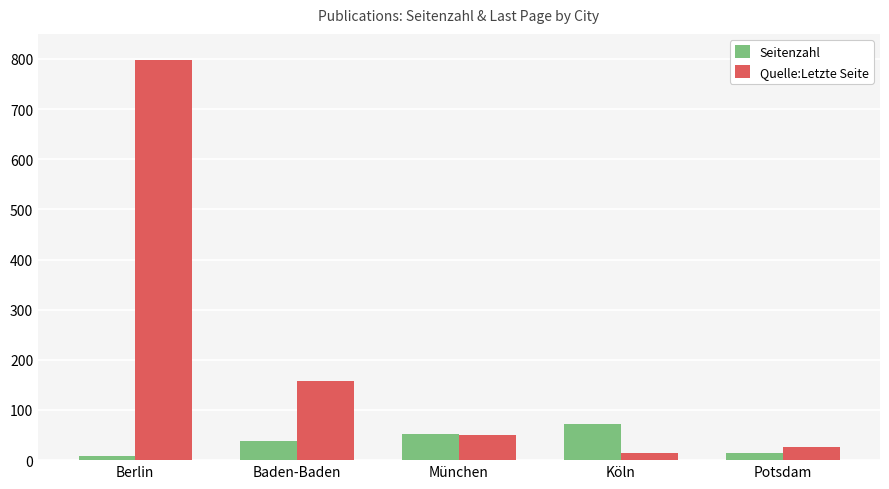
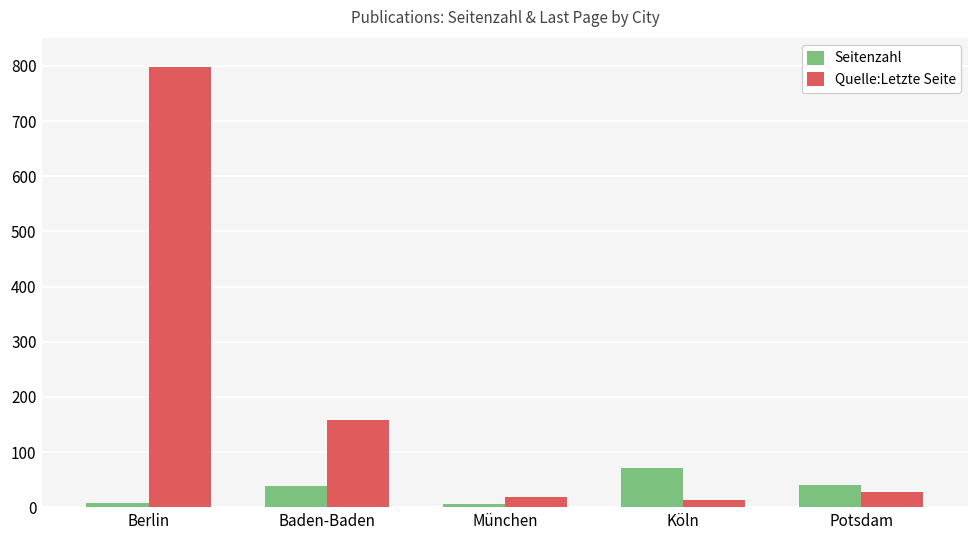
Seitenzahl, München: 50 -> 10
Quelle:Letzte Seite, München: 50 -> 20
Seitenzahl, Potsdam: 10 -> 40
